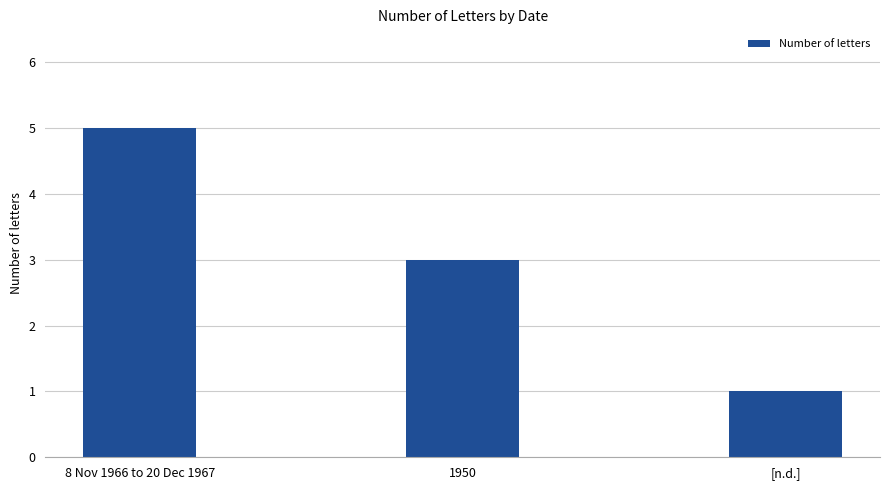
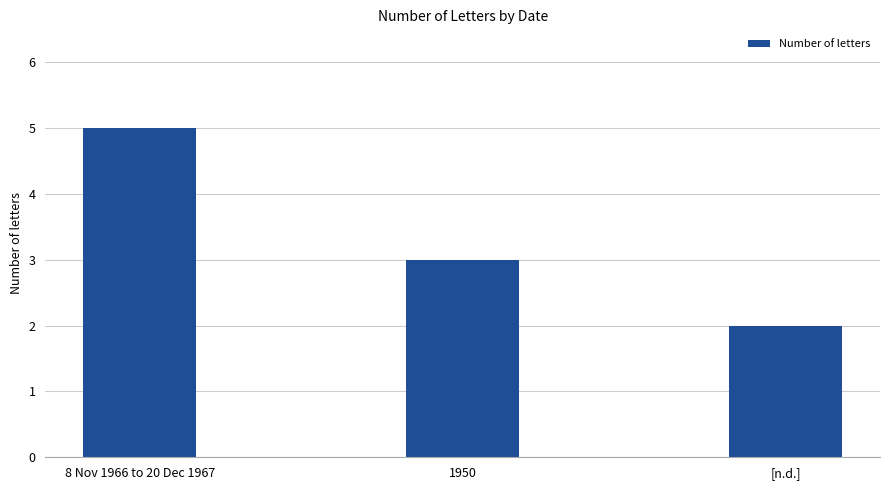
[n.d.]: 1 -> 2
